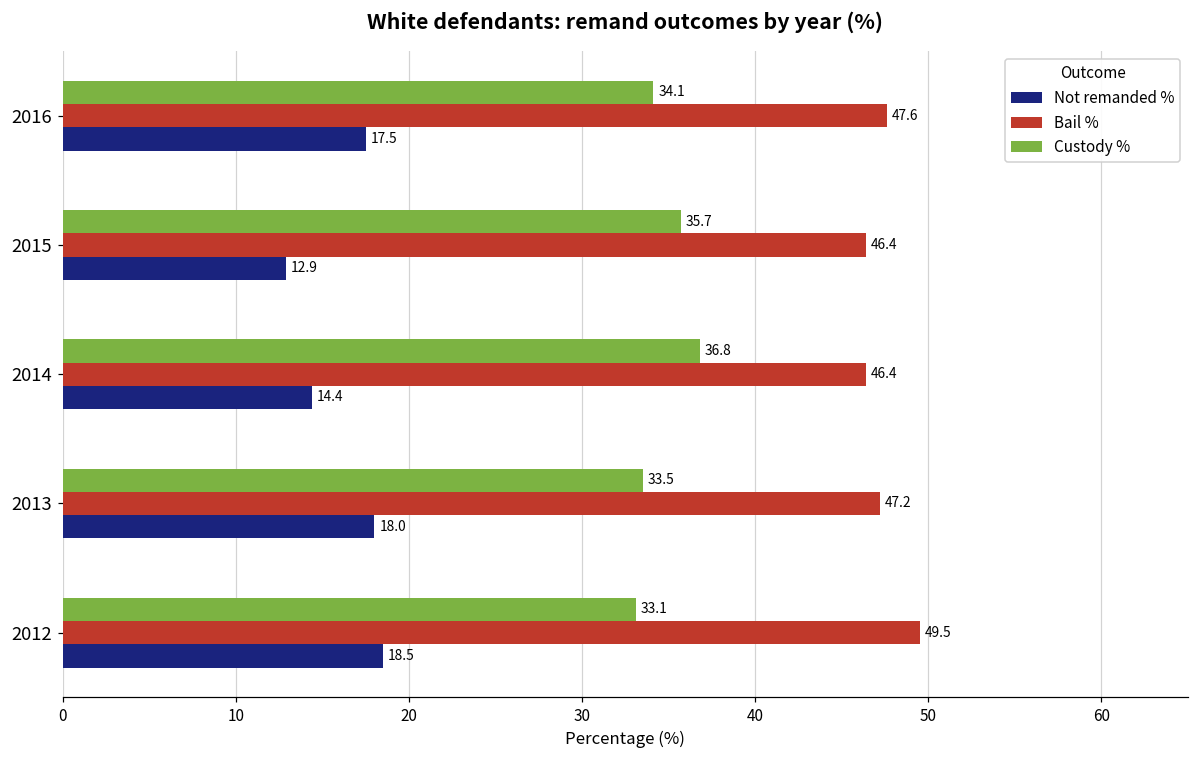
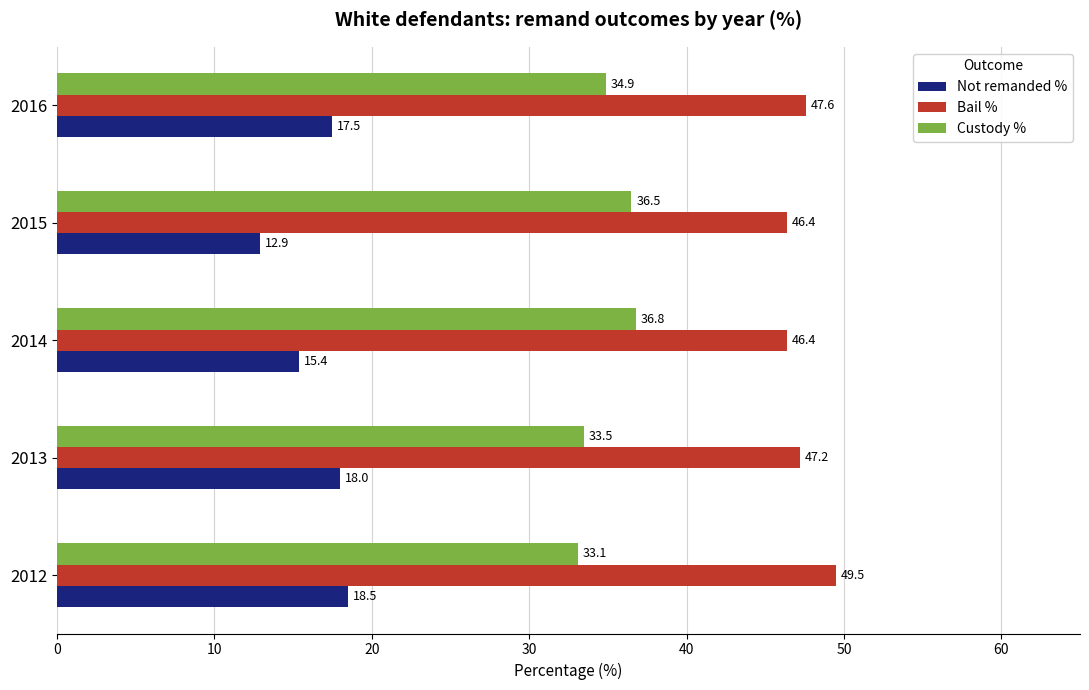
Custody %, 2016: 34.1 -> 34.9
Custody %, 2015: 35.7 -> 36.5
Not remanded %, 2014: 14.4 -> 15.4
